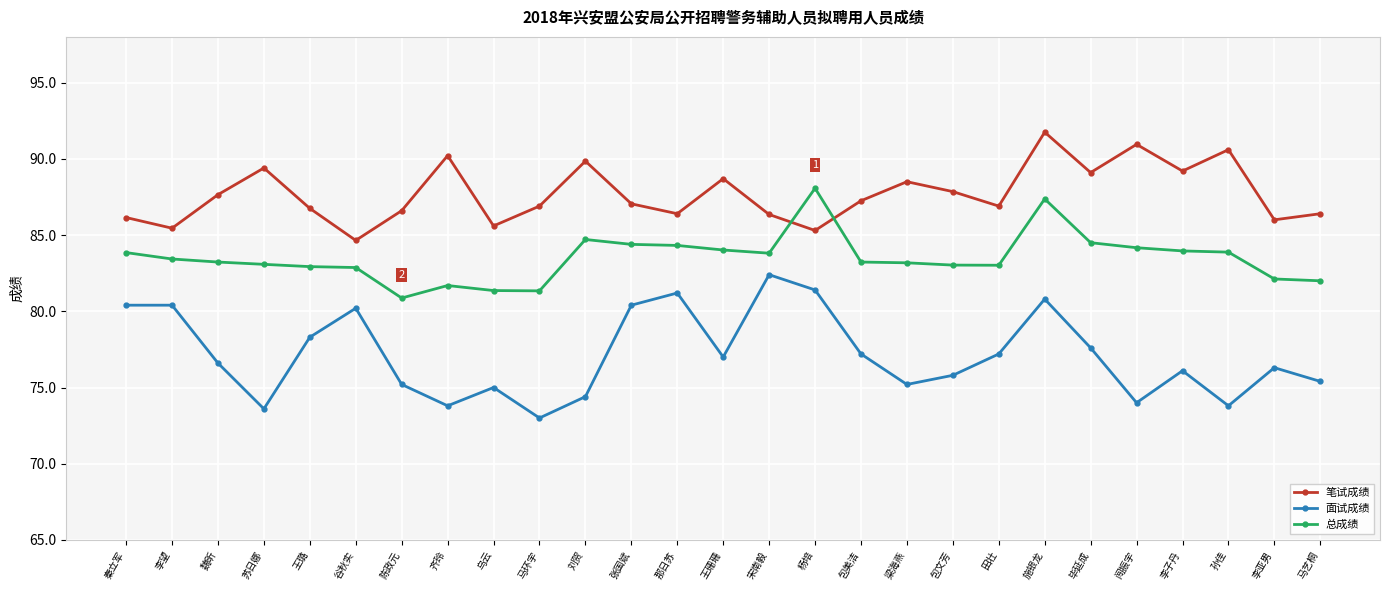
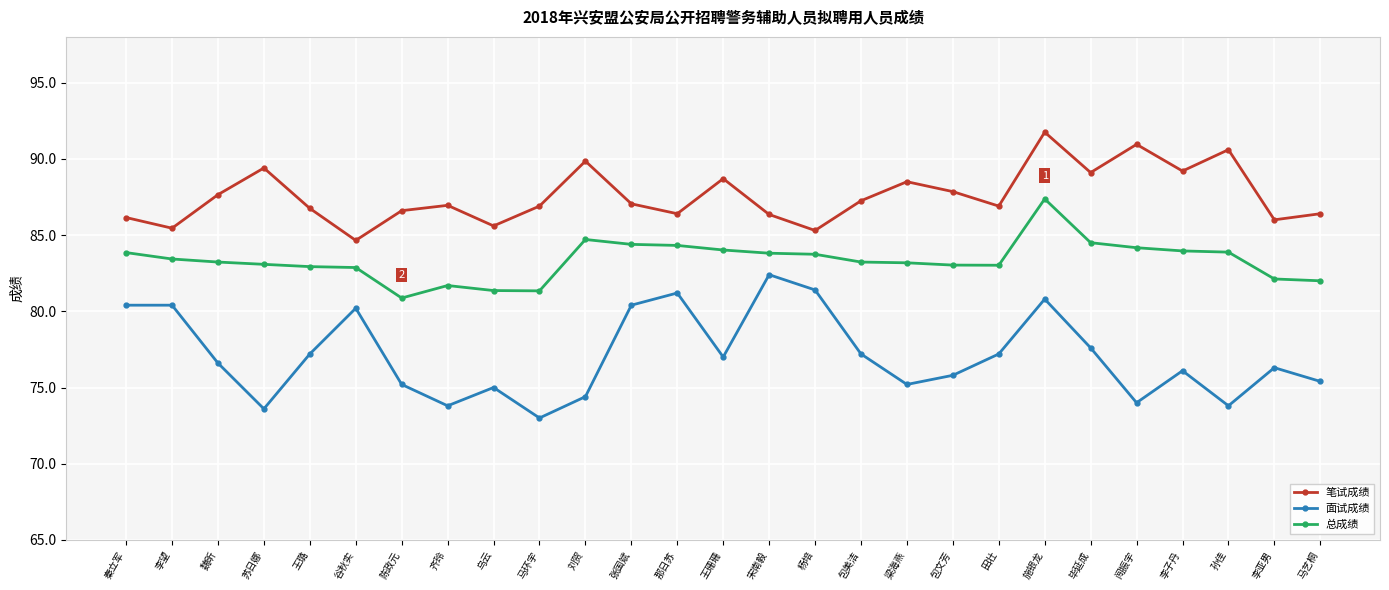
面试成绩, 王璐: 78.3 -> 77.2
笔试成绩, 齐玲: 90.2 -> 87.0
总成绩, 杨培: 88.1 -> 83.7
